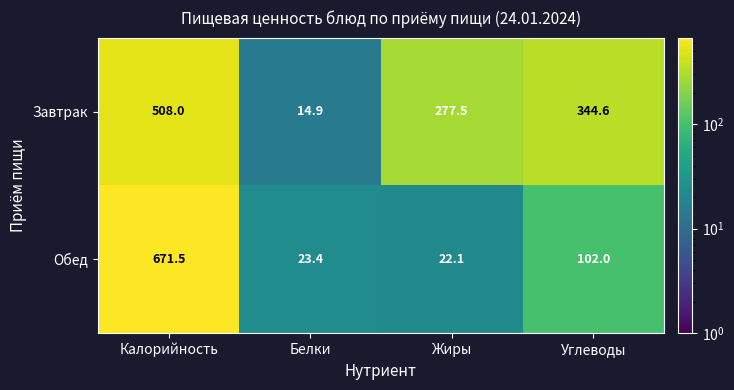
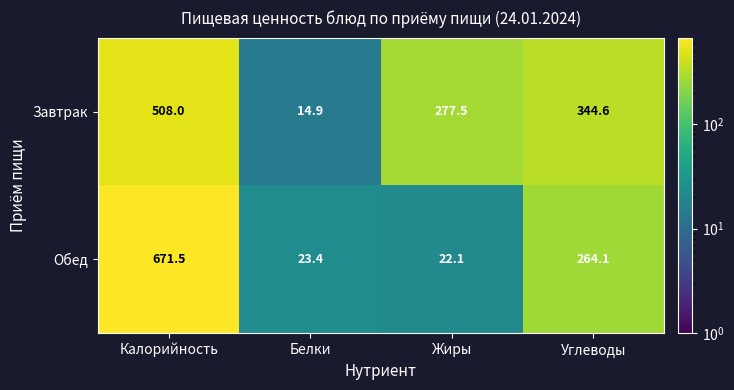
Обед, Углеводы: 102.0 -> 264.1
